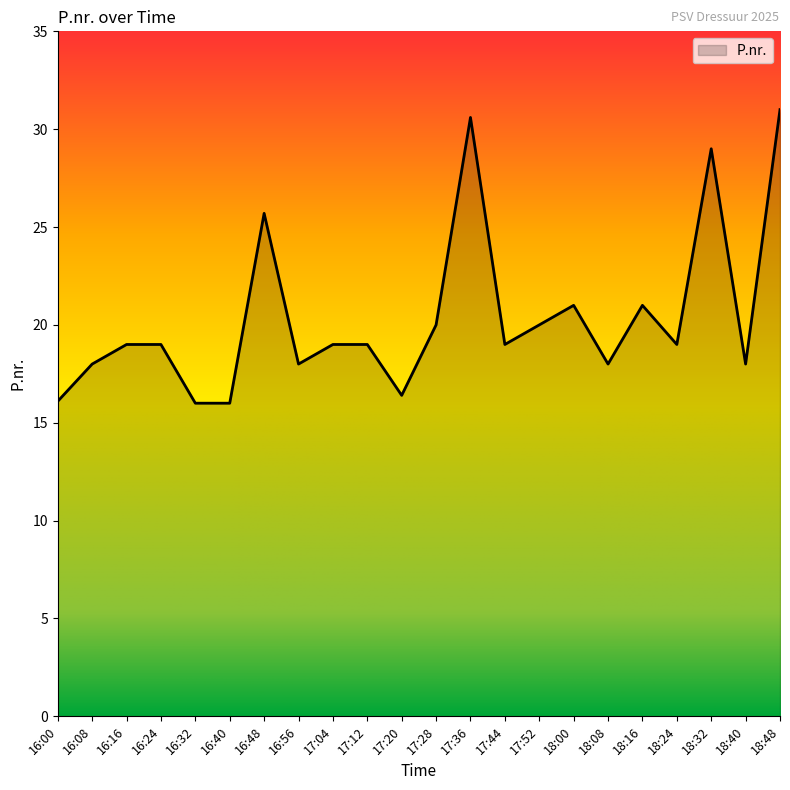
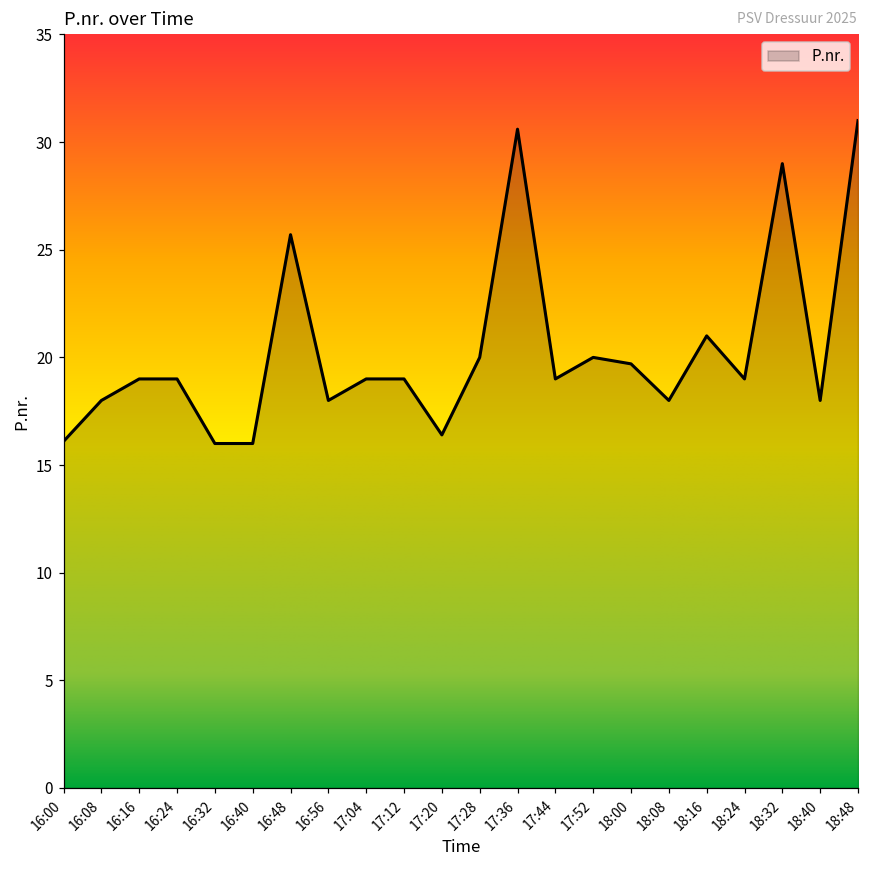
18:00: 21.0 -> 19.7
